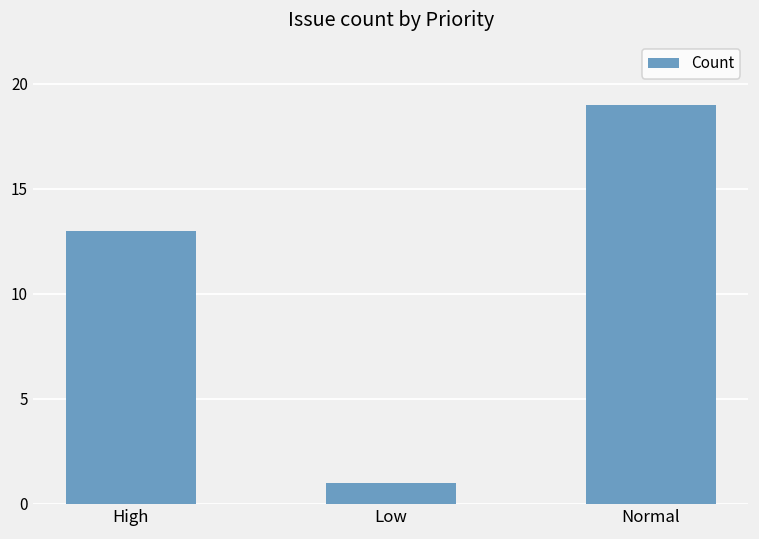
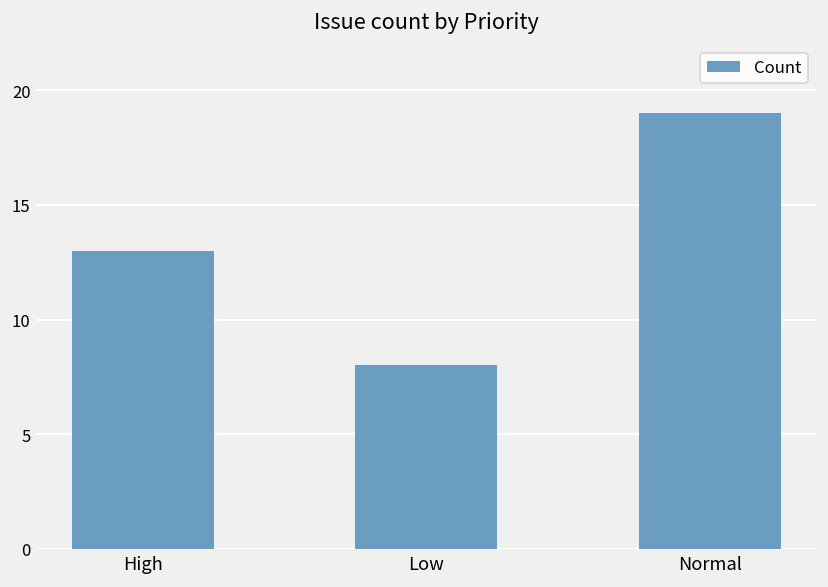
Low: 1 -> 8
